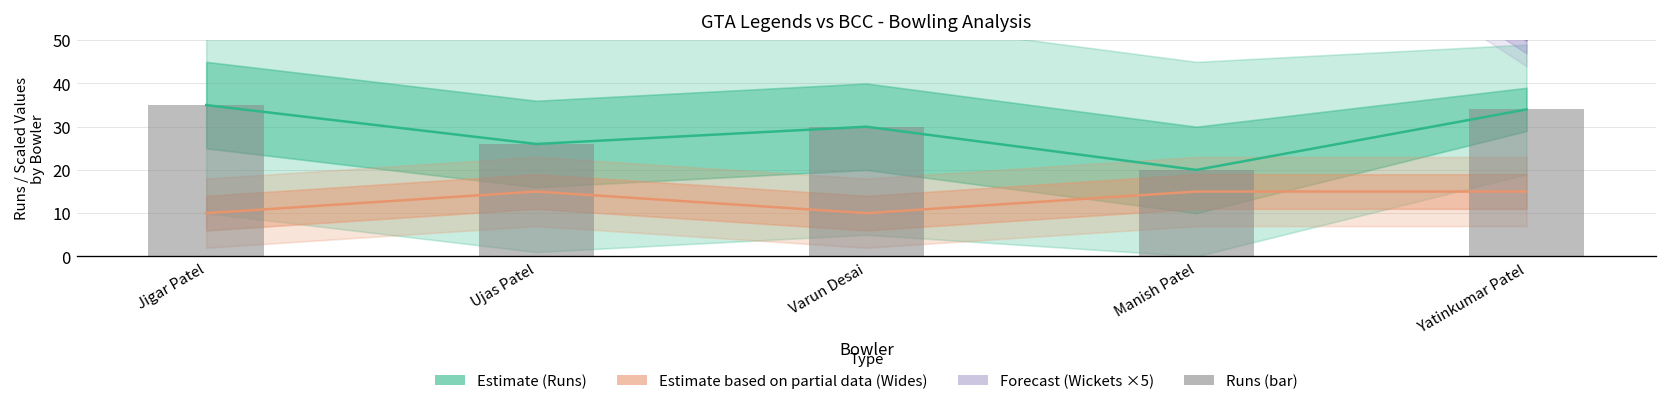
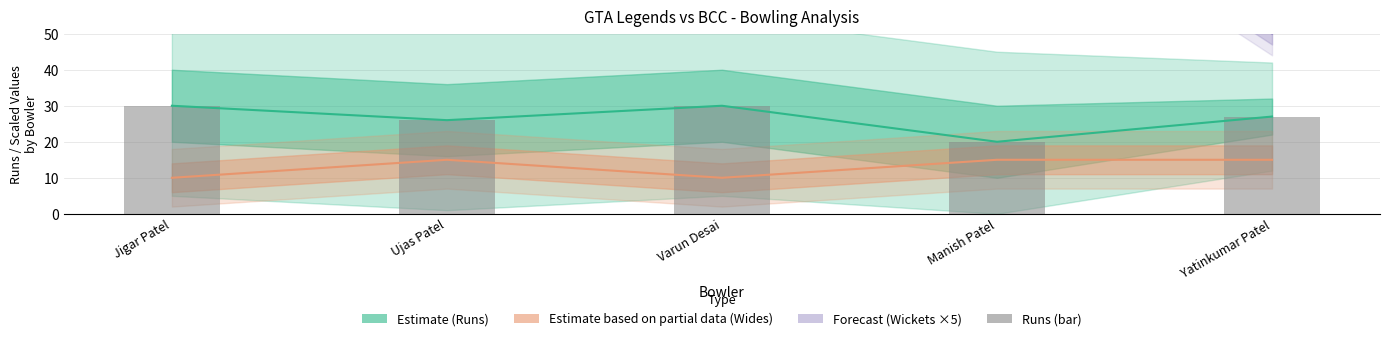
Runs (bar), Jigar Patel: 35 -> 30
Runs (bar), Yatinkumar Patel: 34 -> 27
